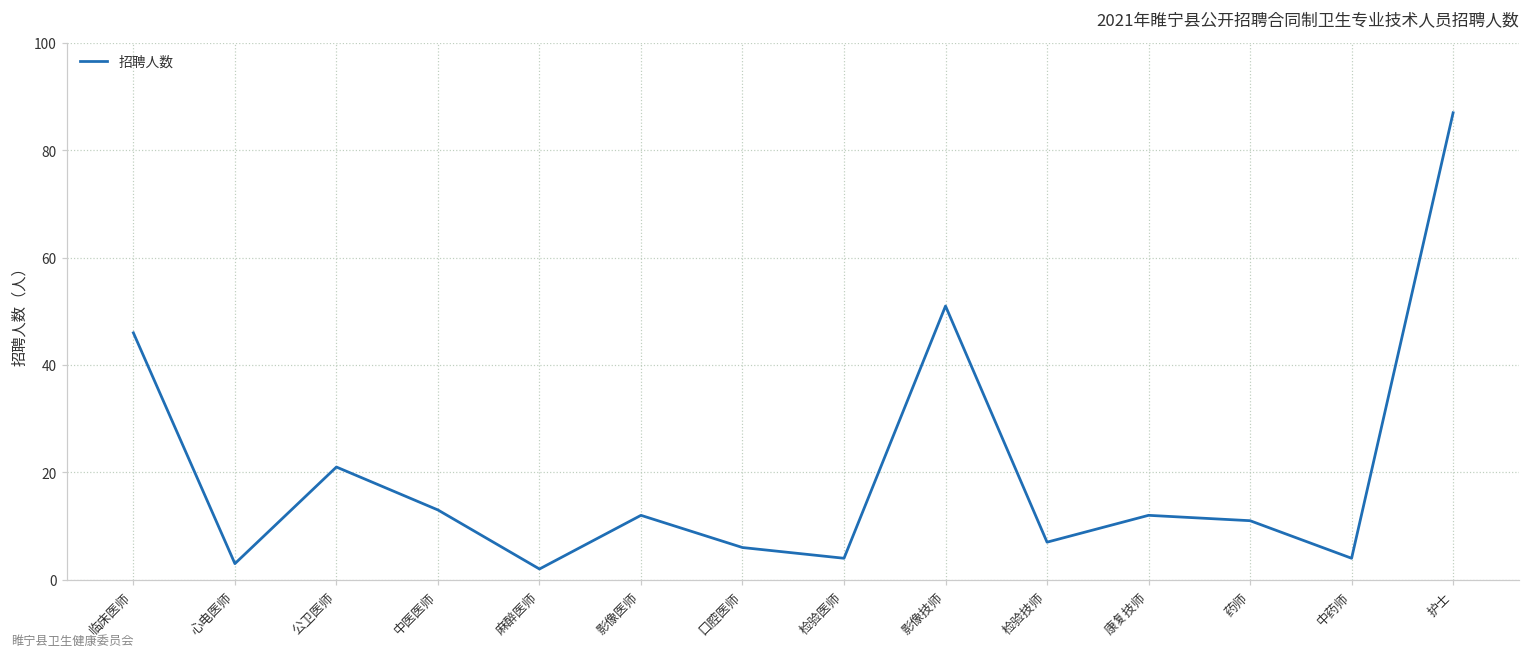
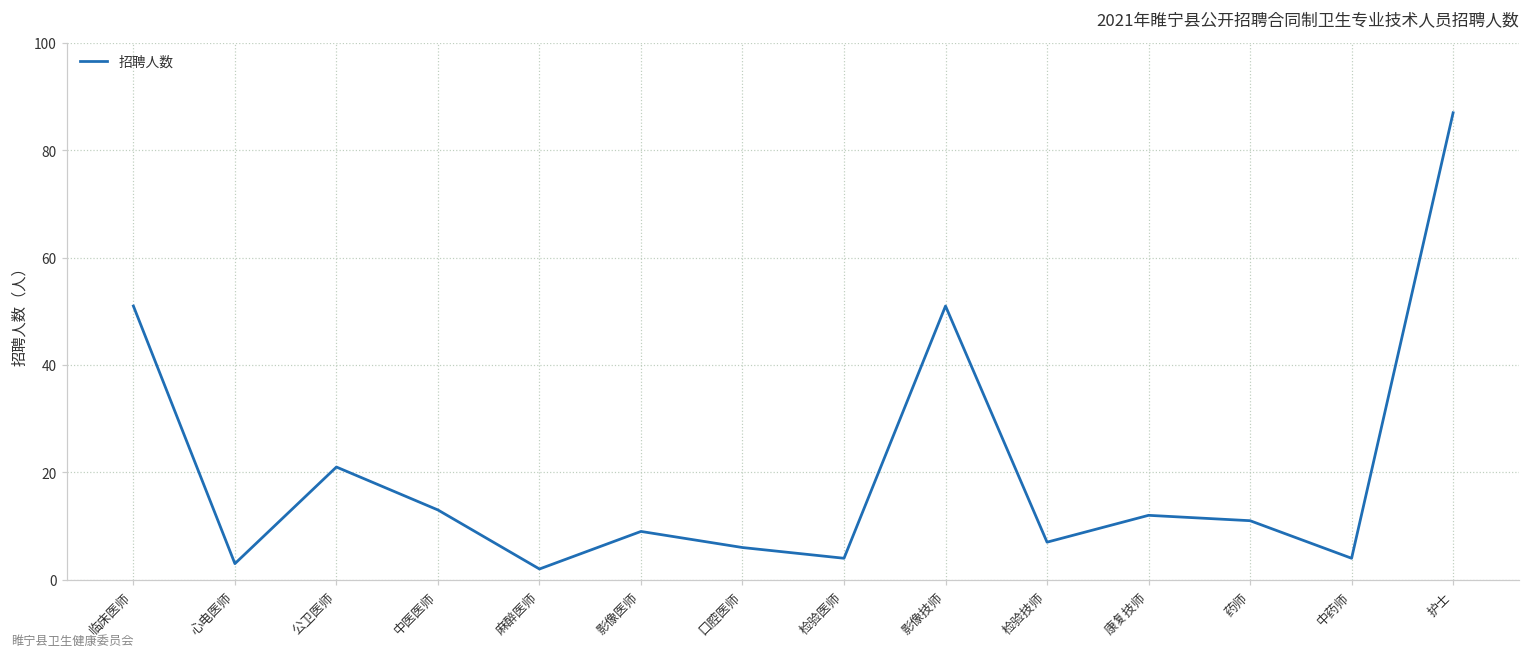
临床医师: 46 -> 51
影像医师: 12 -> 9
